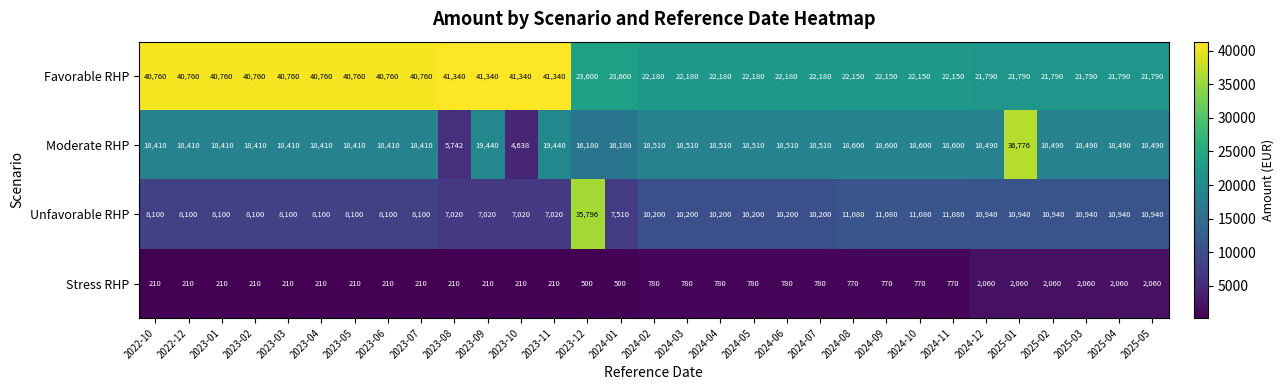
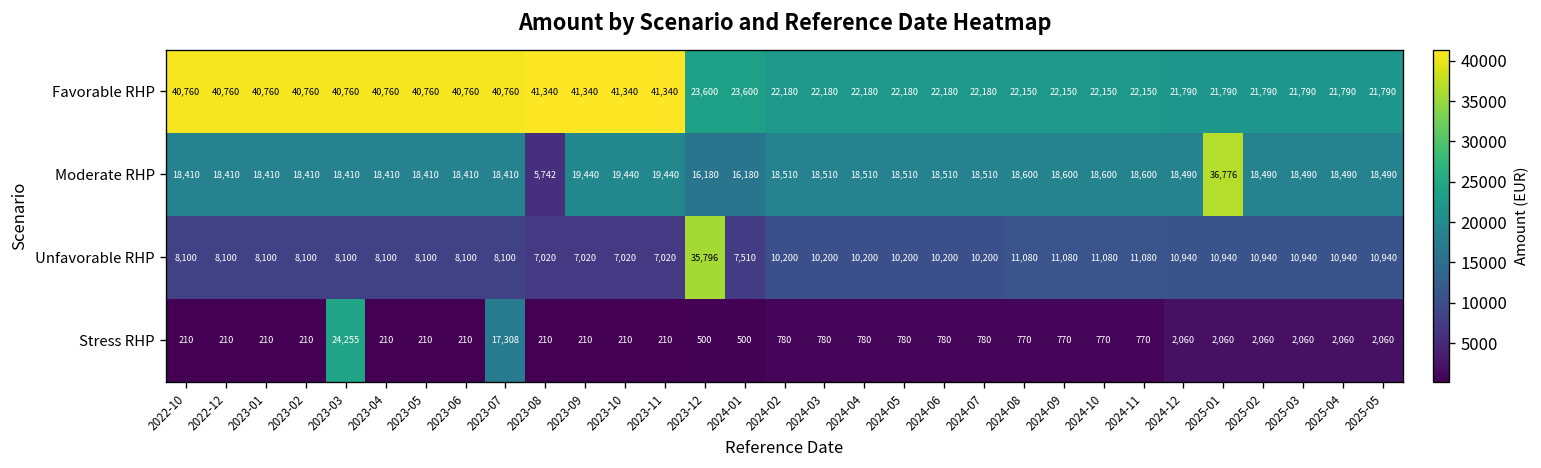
Moderate RHP, 2023-10: 4,638 -> 19,440
Stress RHP, 2023-03: 210 -> 24,255
Stress RHP, 2023-07: 210 -> 17,308
